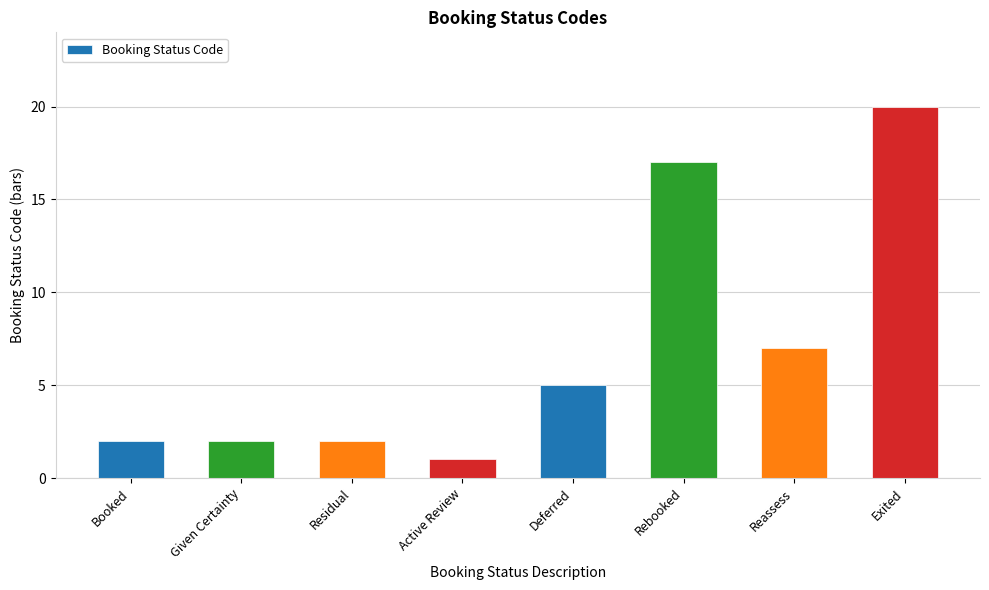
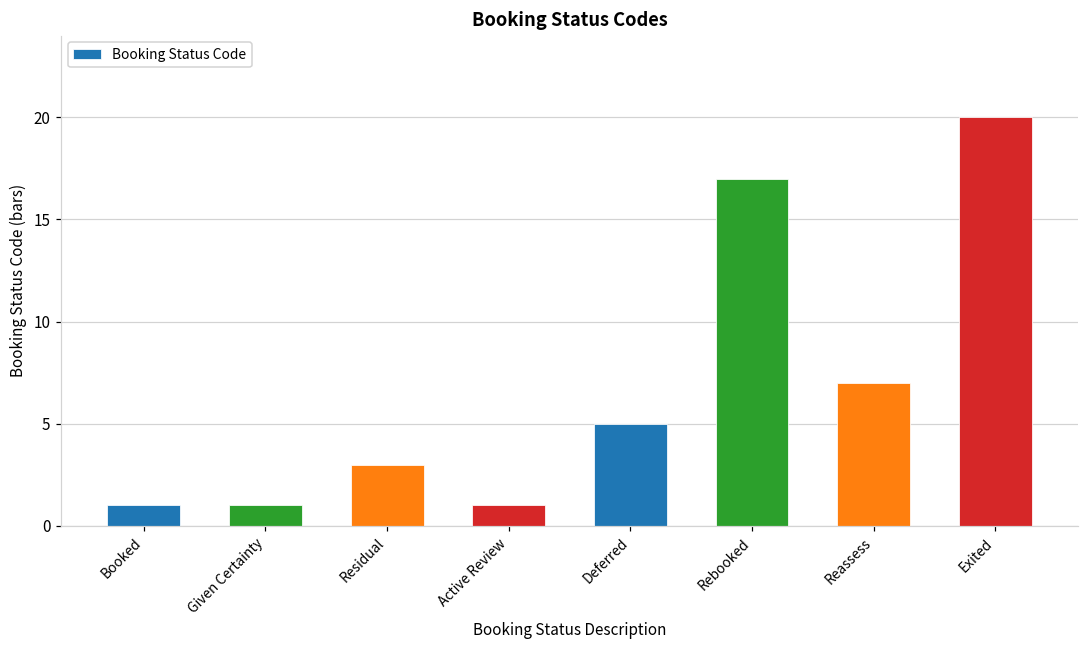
Booked: 2 -> 1
Given Certainty: 2 -> 1
Residual: 2 -> 3
